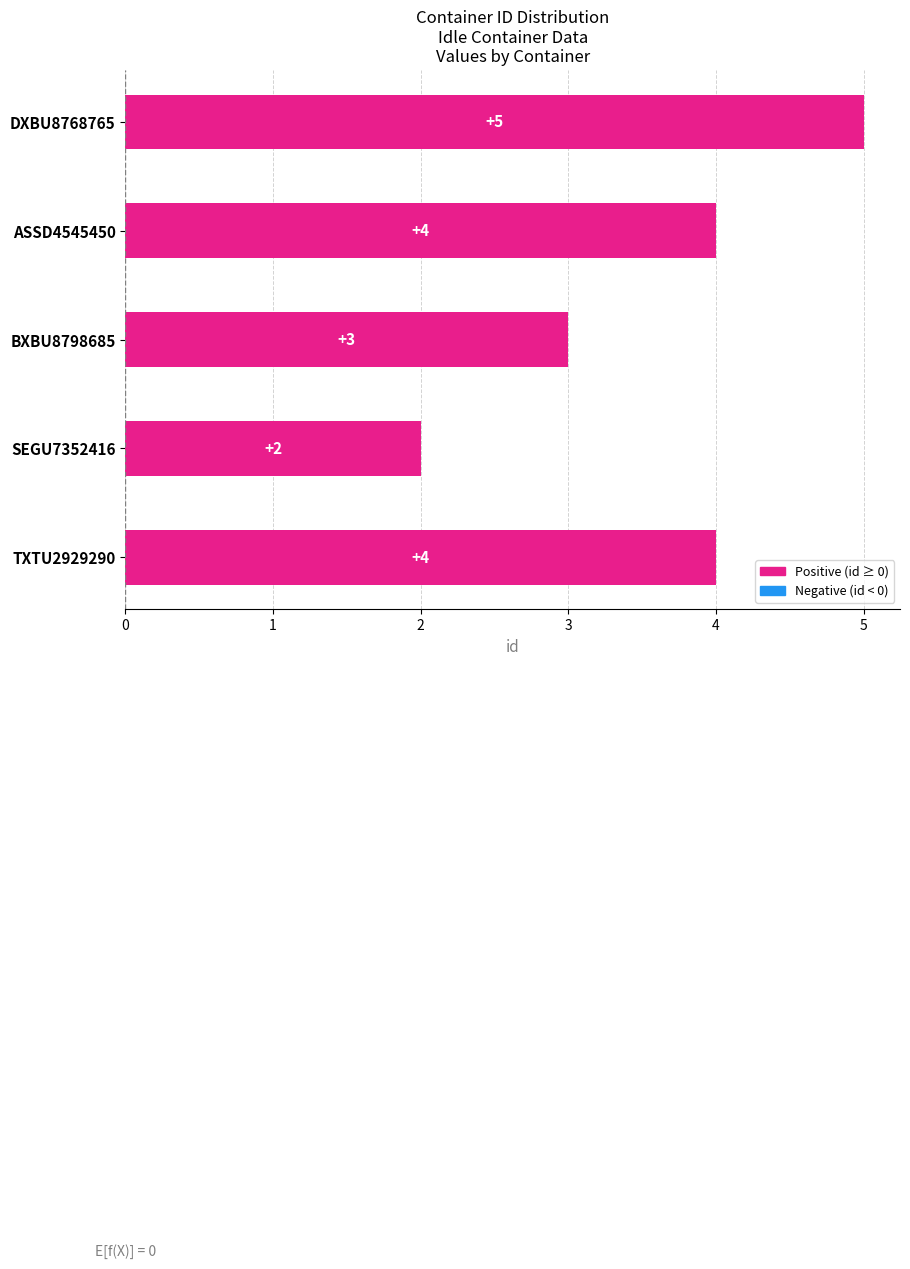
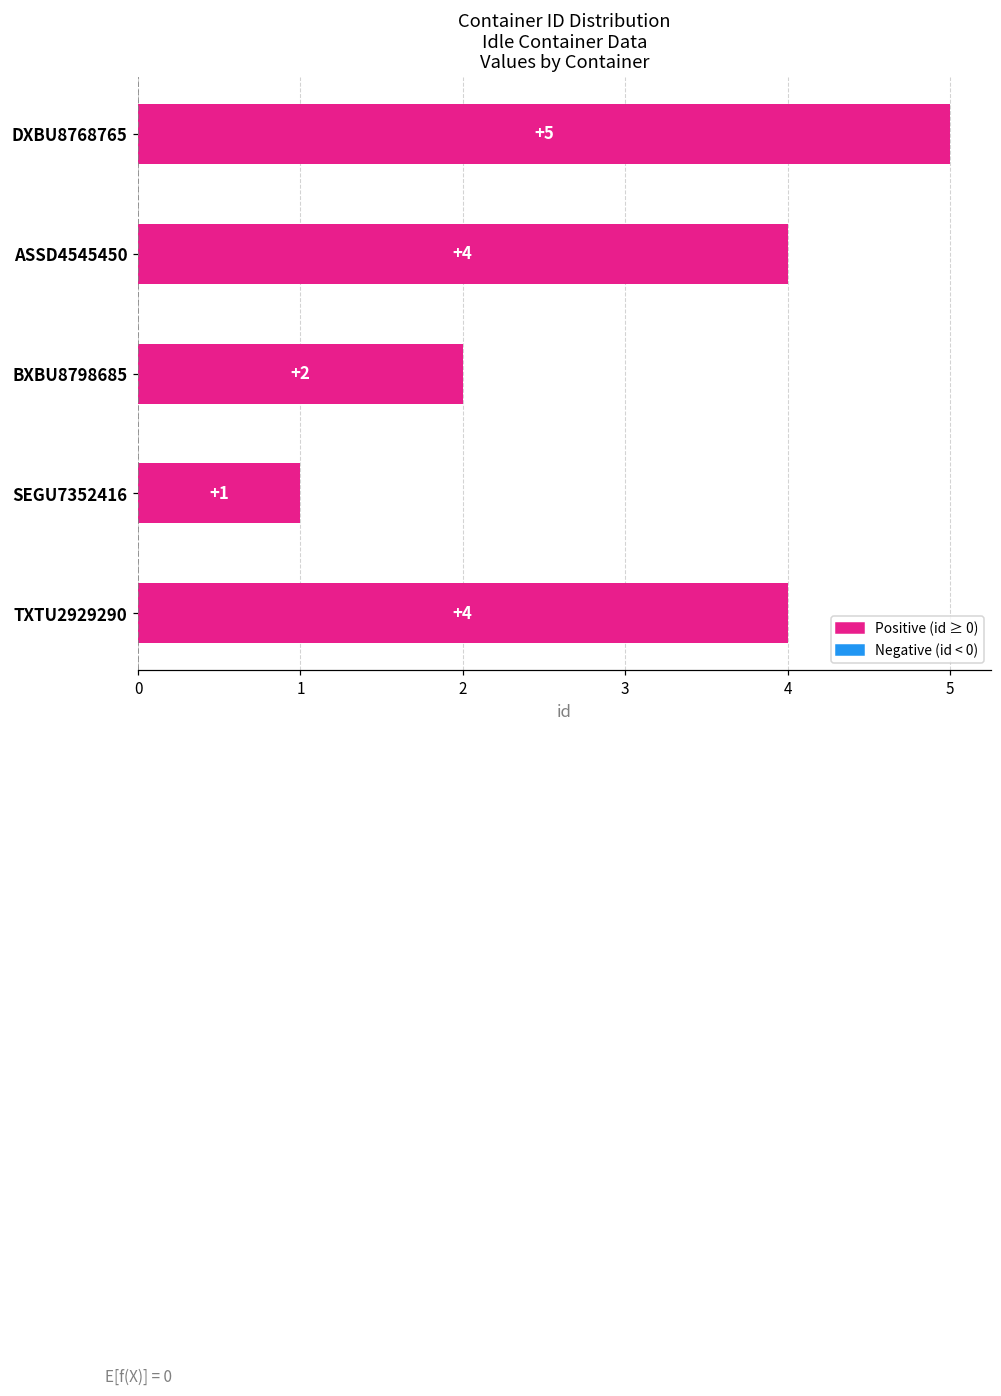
BXBU8798685: +3 -> +2
SEGU7352416: +2 -> +1
